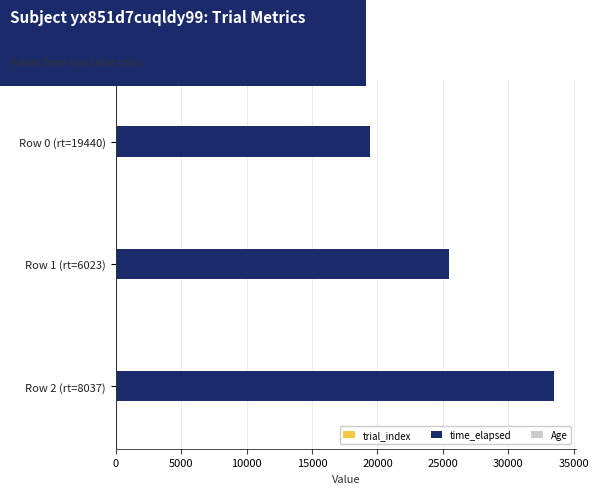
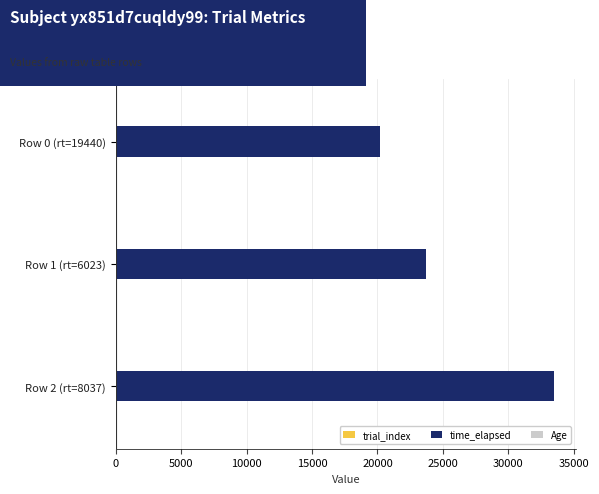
time_elapsed, Row 0 (rt=19440): 19400 -> 20200
time_elapsed, Row 1 (rt=6023): 25500 -> 23700
